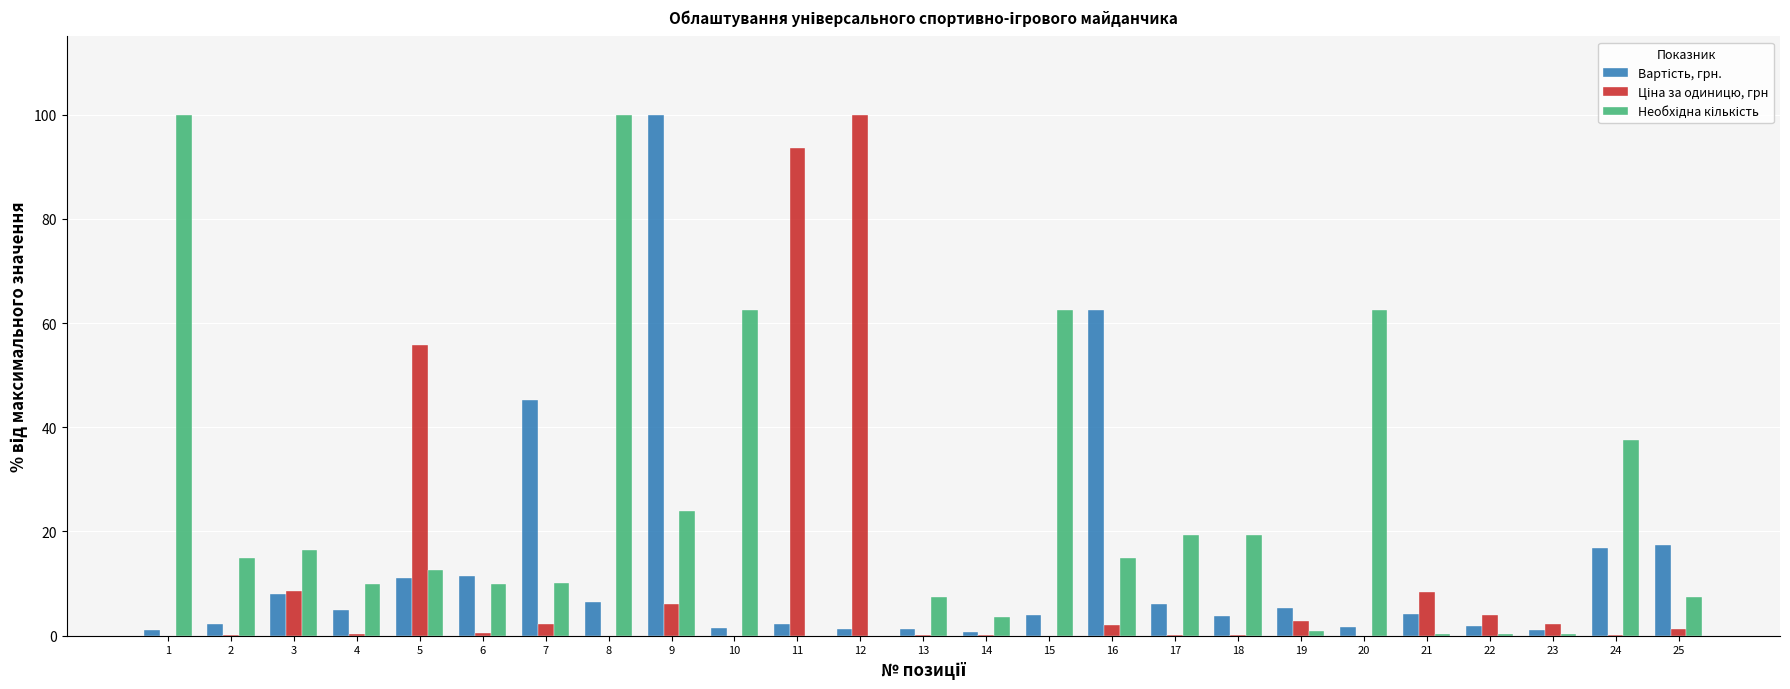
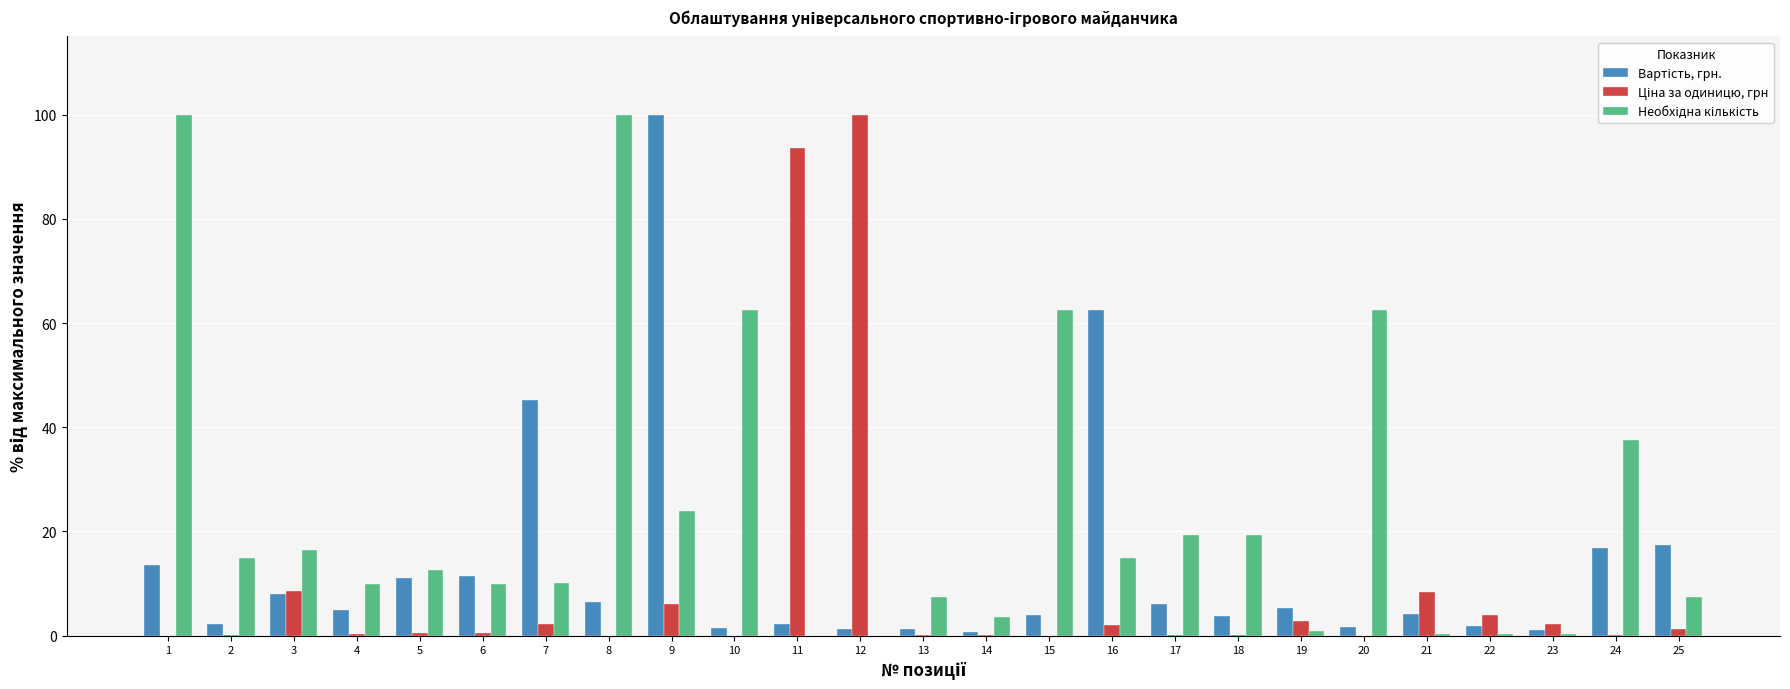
Вартість, грн., 1: 1 -> 14
Ціна за одиницю, грн, 5: 56 -> 0
